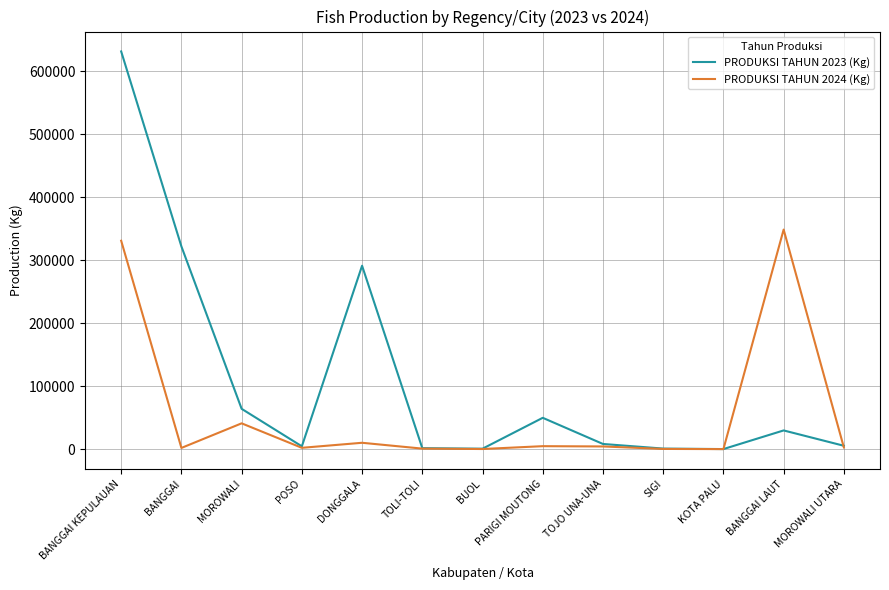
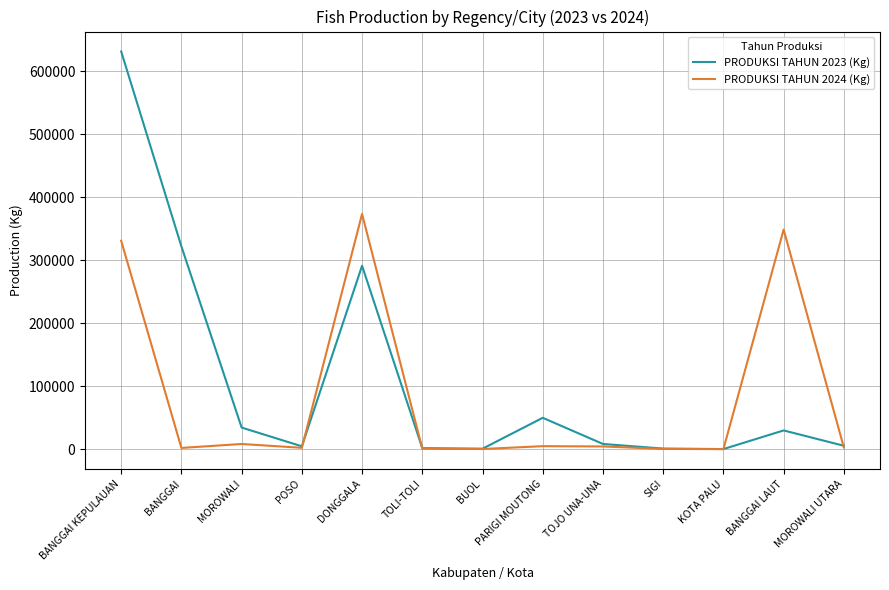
PRODUKSI TAHUN 2023 (Kg), MOROWALI: 60000 -> 30000
PRODUKSI TAHUN 2024 (Kg), MOROWALI: 40000 -> 10000
PRODUKSI TAHUN 2024 (Kg), DONGGALA: 10000 -> 370000
